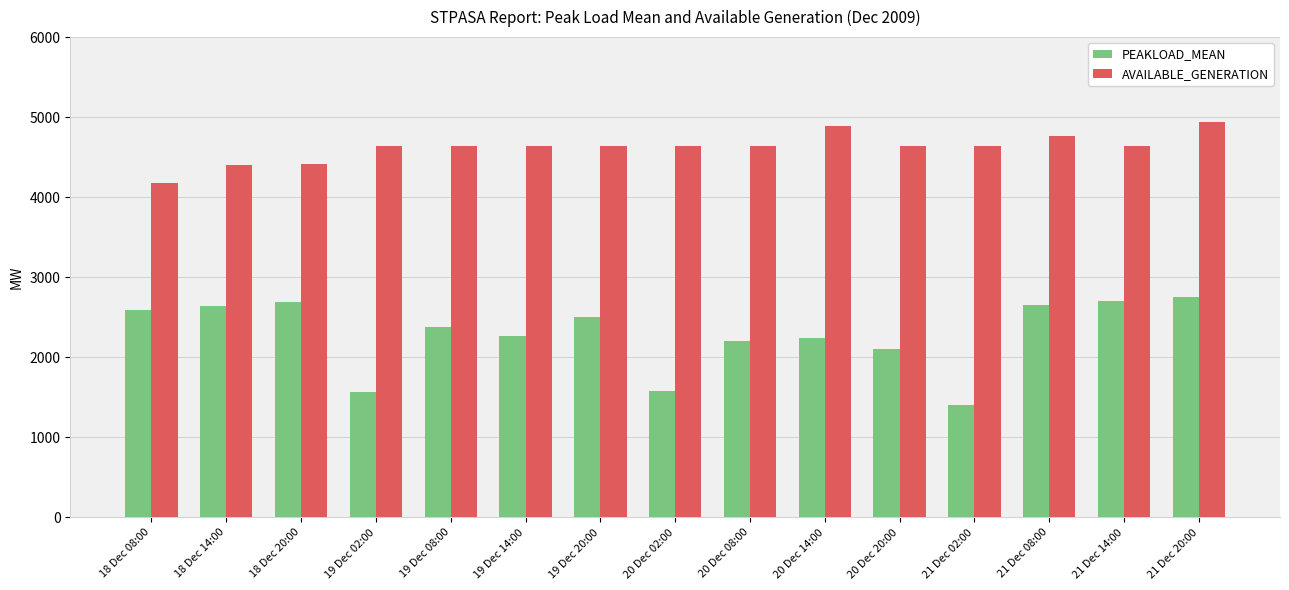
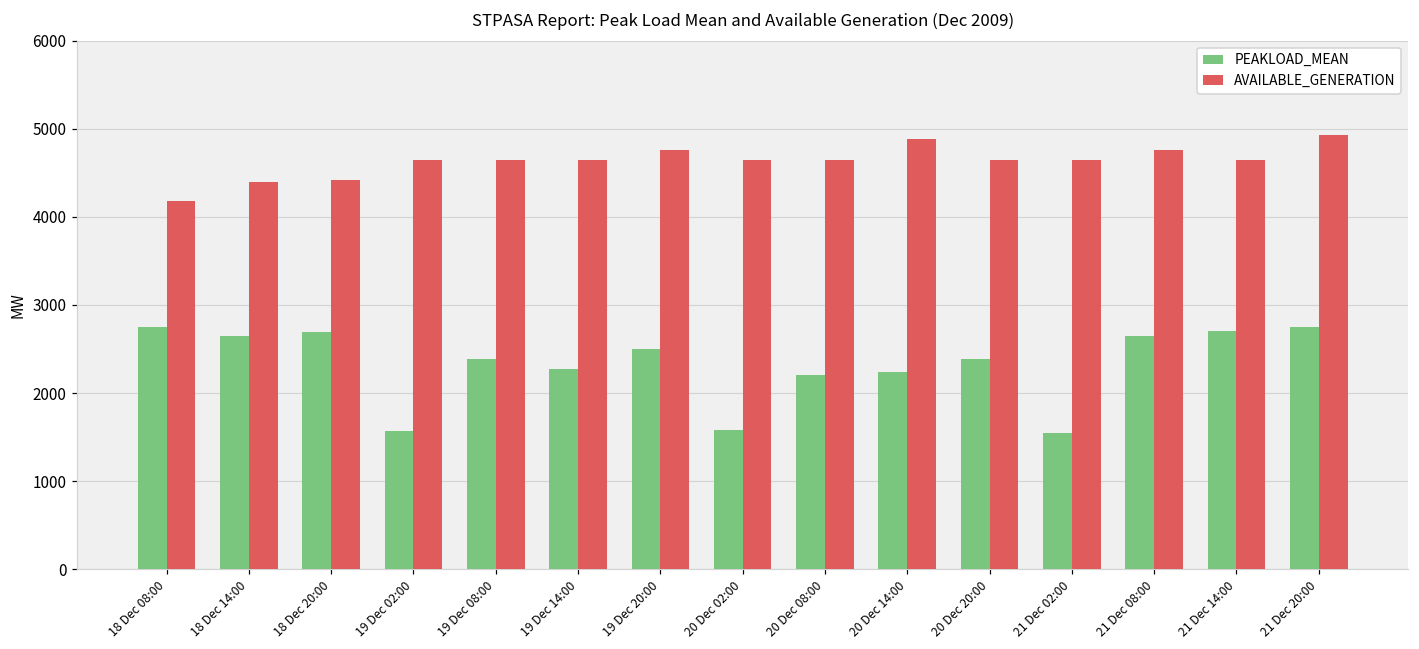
PEAKLOAD_MEAN, 18 Dec 08:00: 2600 -> 2700
AVAILABLE_GENERATION, 19 Dec 20:00: 4600 -> 4800
PEAKLOAD_MEAN, 20 Dec 20:00: 2100 -> 2400
PEAKLOAD_MEAN, 21 Dec 02:00: 1400 -> 1500
